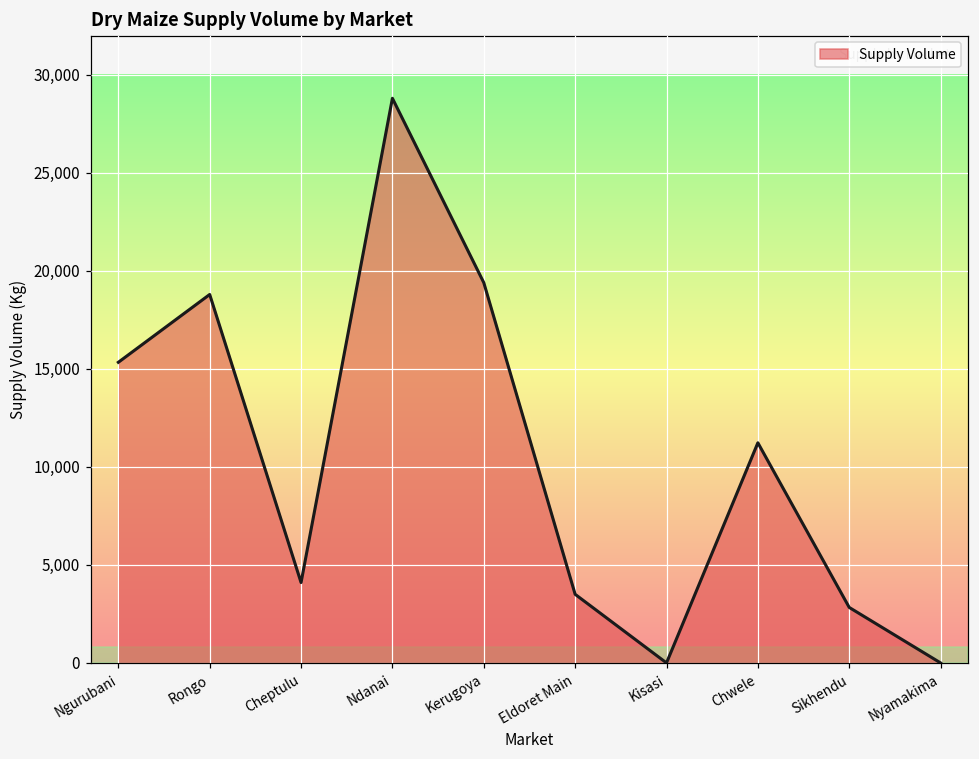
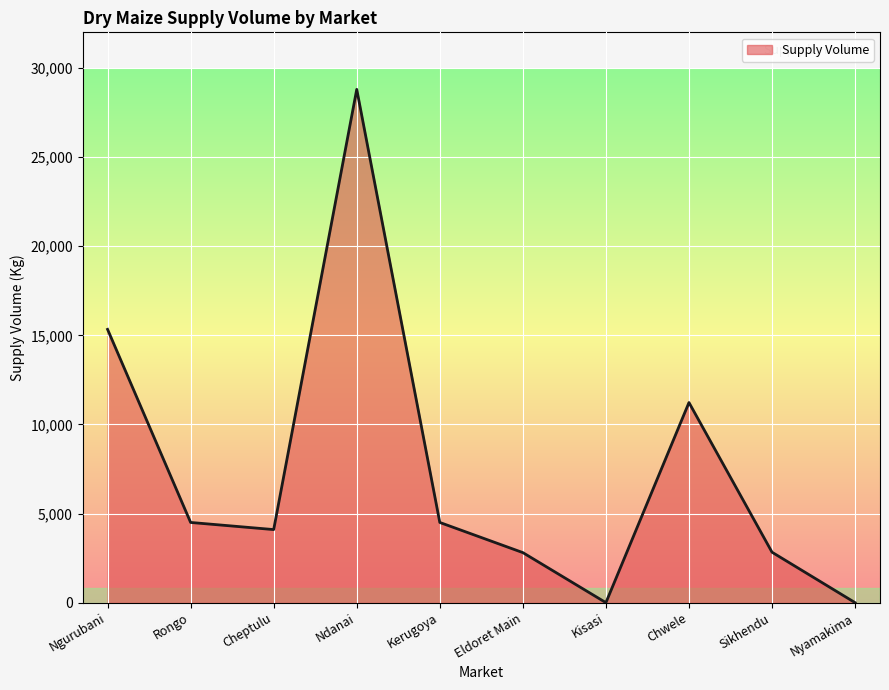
Rongo: 18,800 -> 4,500
Kerugoya: 19,400 -> 4,500
Eldoret Main: 3,500 -> 2,800
